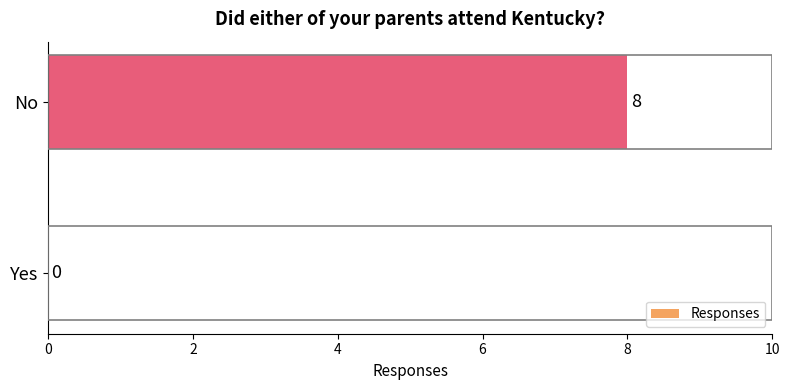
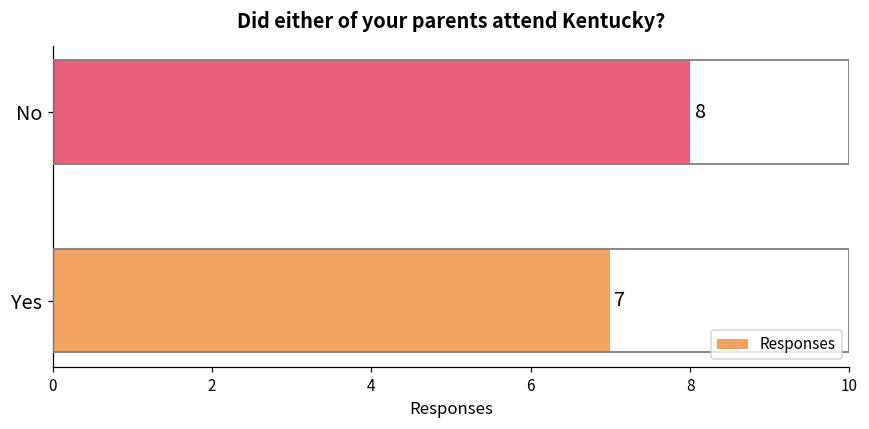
Yes: 0 -> 7
